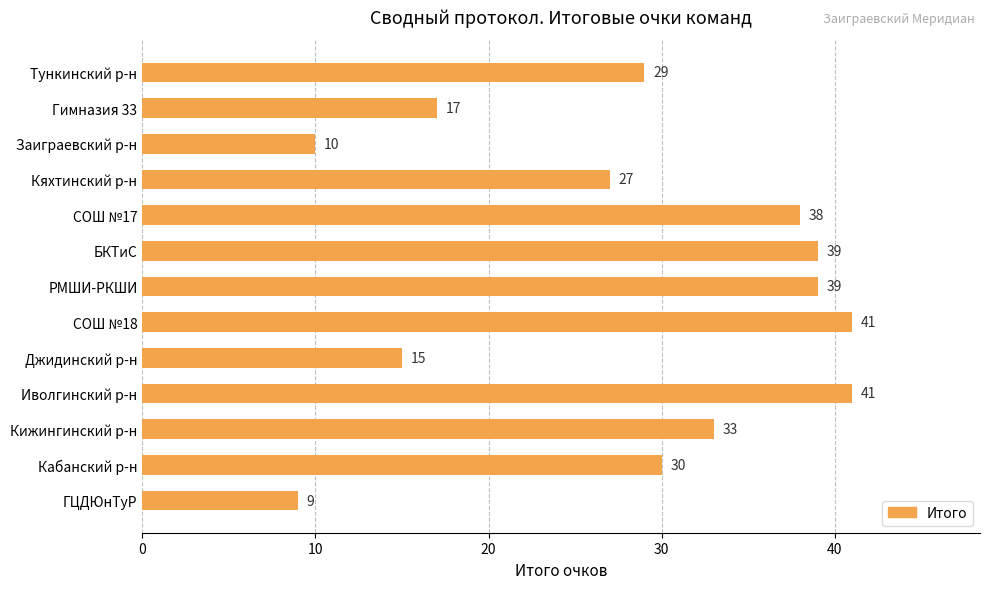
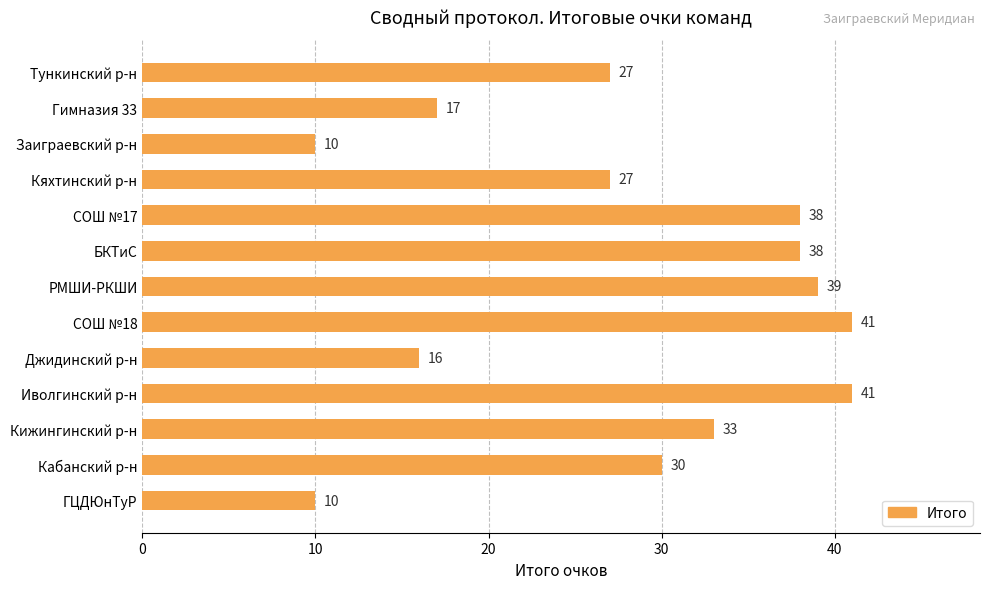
Тункинский р-н: 29 -> 27
БКТиС: 39 -> 38
Джидинский р-н: 15 -> 16
ГЦДЮнТуР: 9 -> 10
